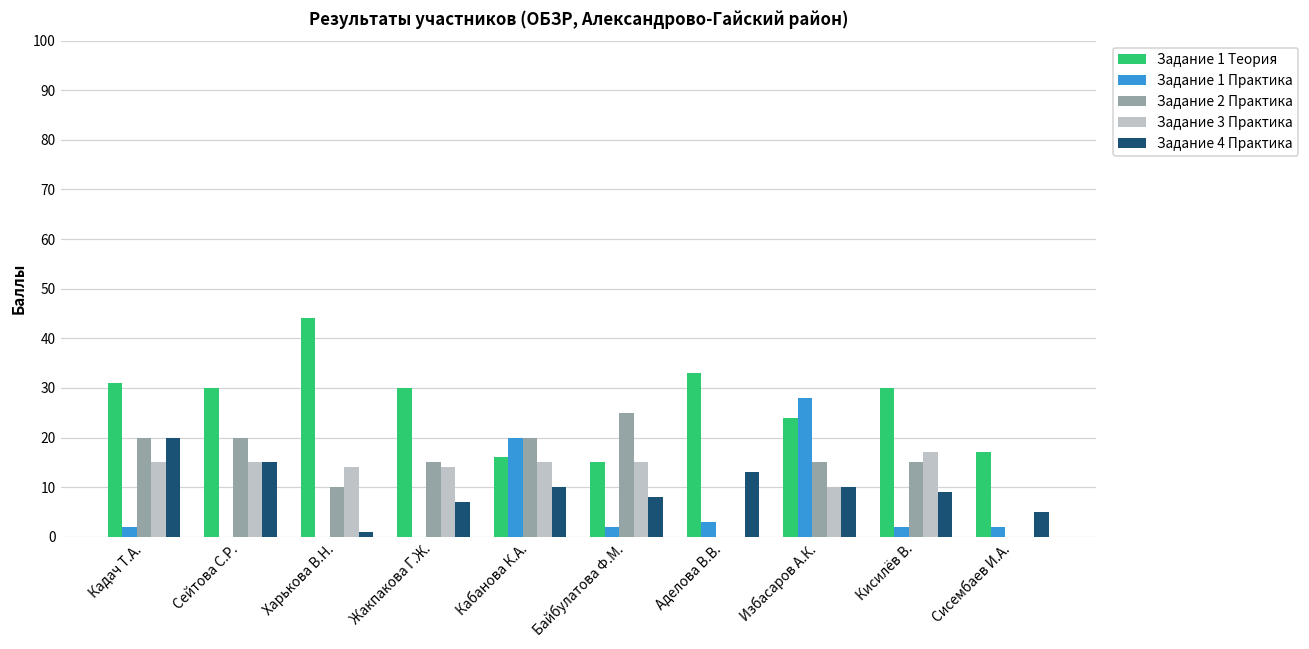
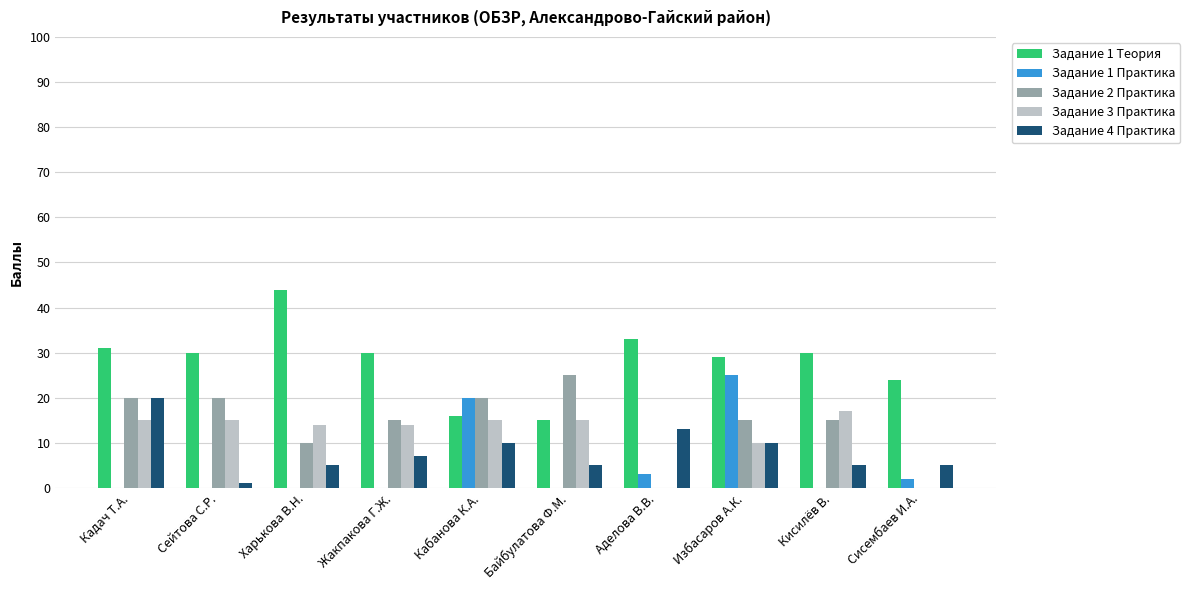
Задание 1 Практика, Кадач Т.А.: 2 -> 0
Задание 4 Практика, Сейтова С.Р.: 15 -> 1
Задание 4 Практика, Харькова В.Н.: 1 -> 5
Задание 1 Практика, Байбулатова Ф.М.: 2 -> 0
Задание 4 Практика, Байбулатова Ф.М.: 8 -> 5
Задание 1 Теория, Избасаров А.К.: 24 -> 29
Задание 1 Практика, Избасаров А.К.: 28 -> 25
Задание 1 Практика, Кисилёв В.: 2 -> 0
Задание 4 Практика, Кисилёв В.: 9 -> 5
Задание 1 Теория, Сисембаев И.А.: 17 -> 24
